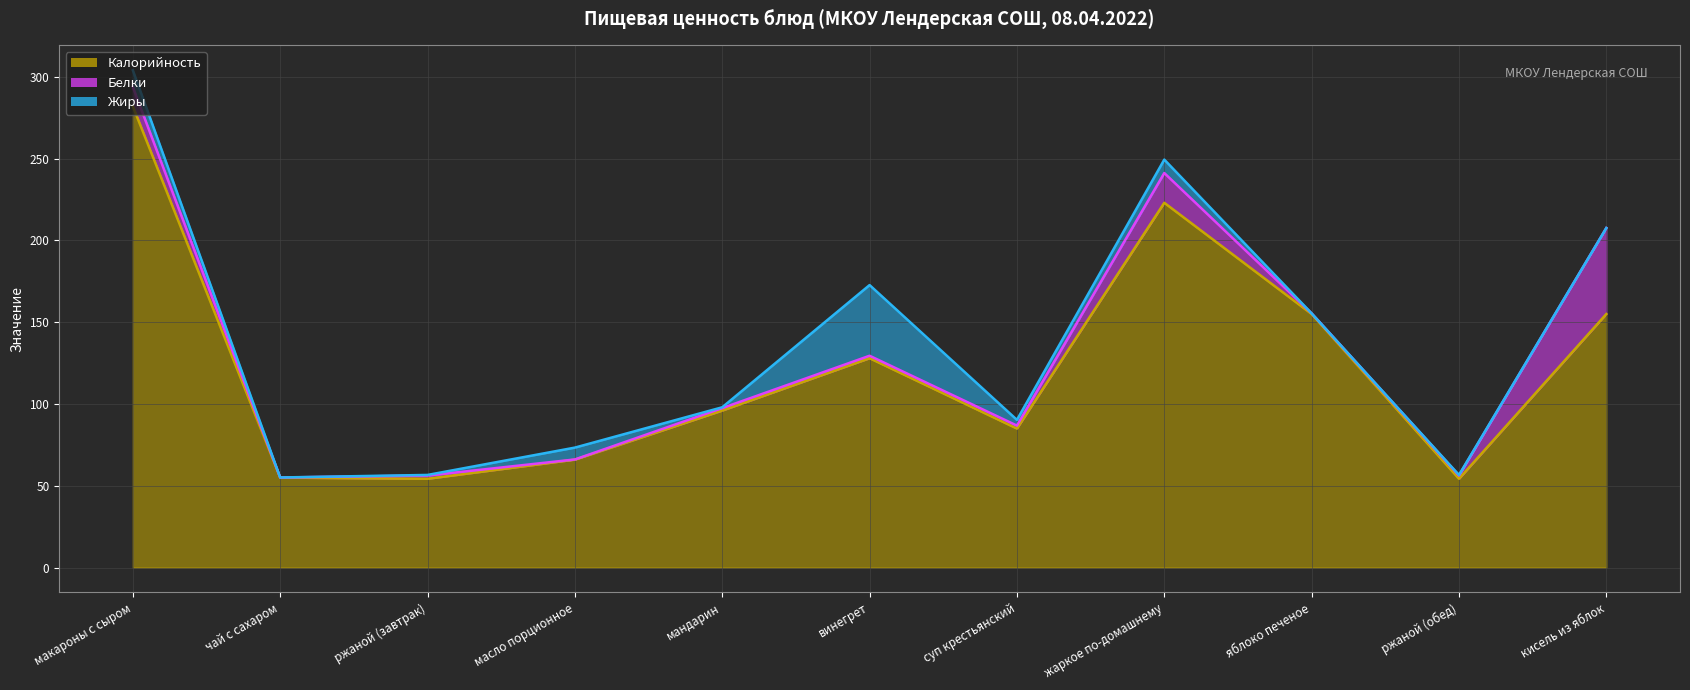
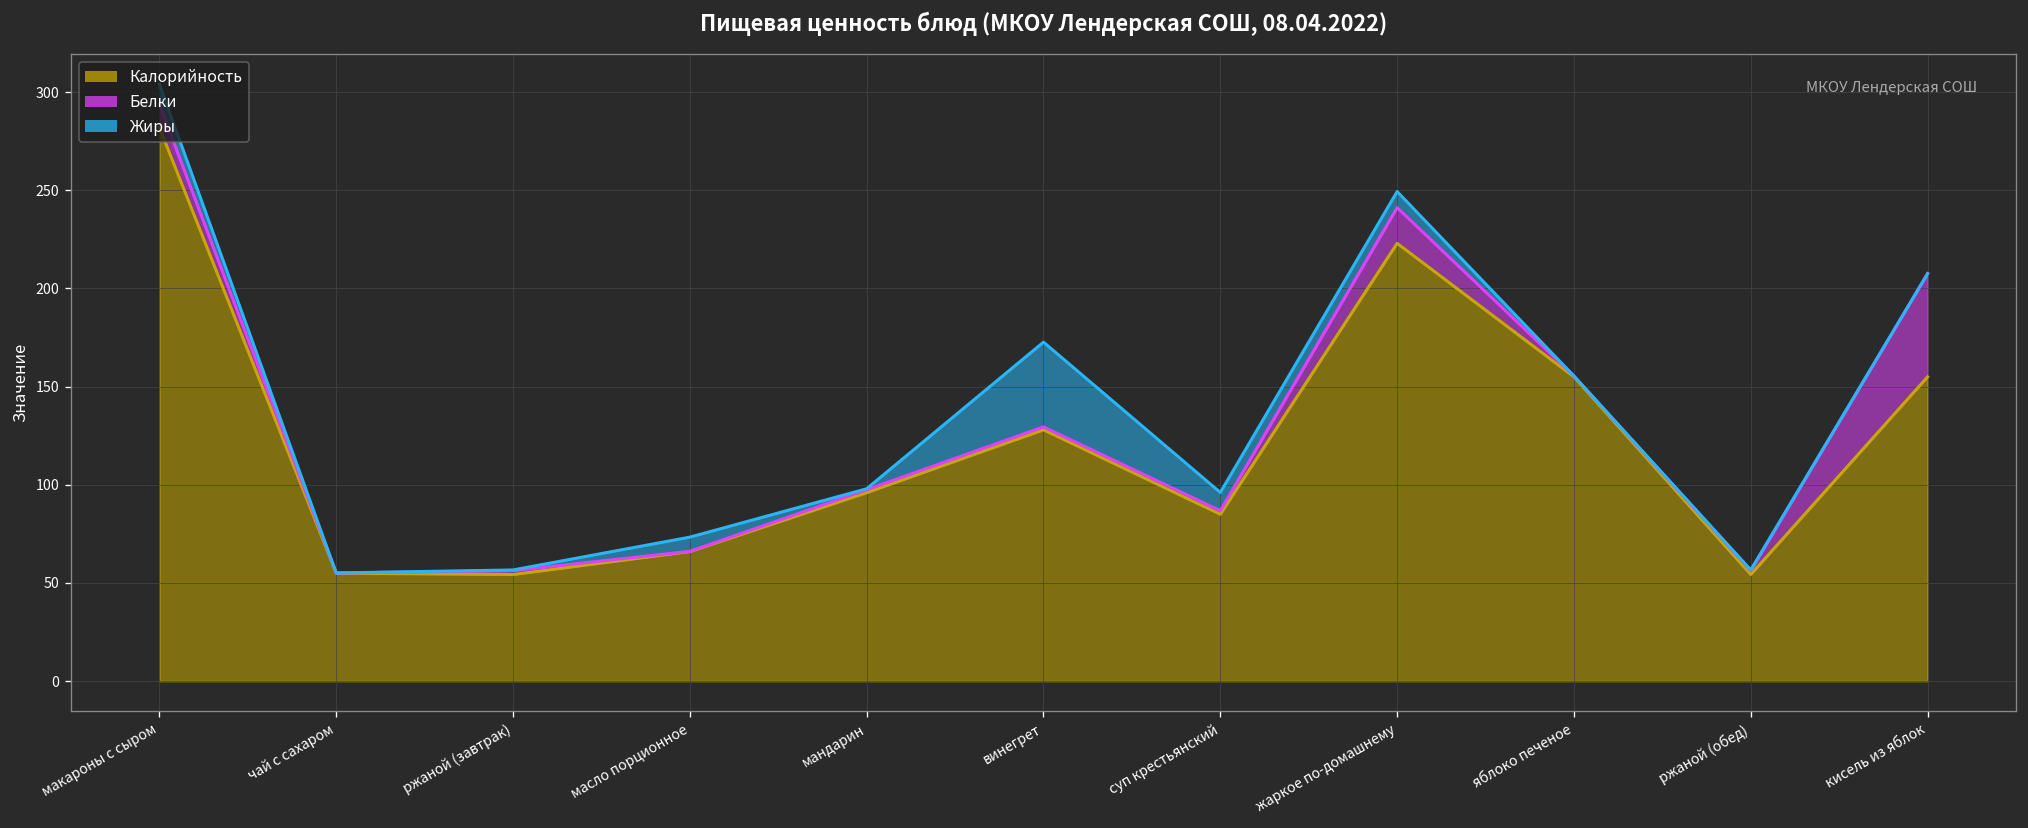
Жиры, суп крестьянский: 4 -> 9
